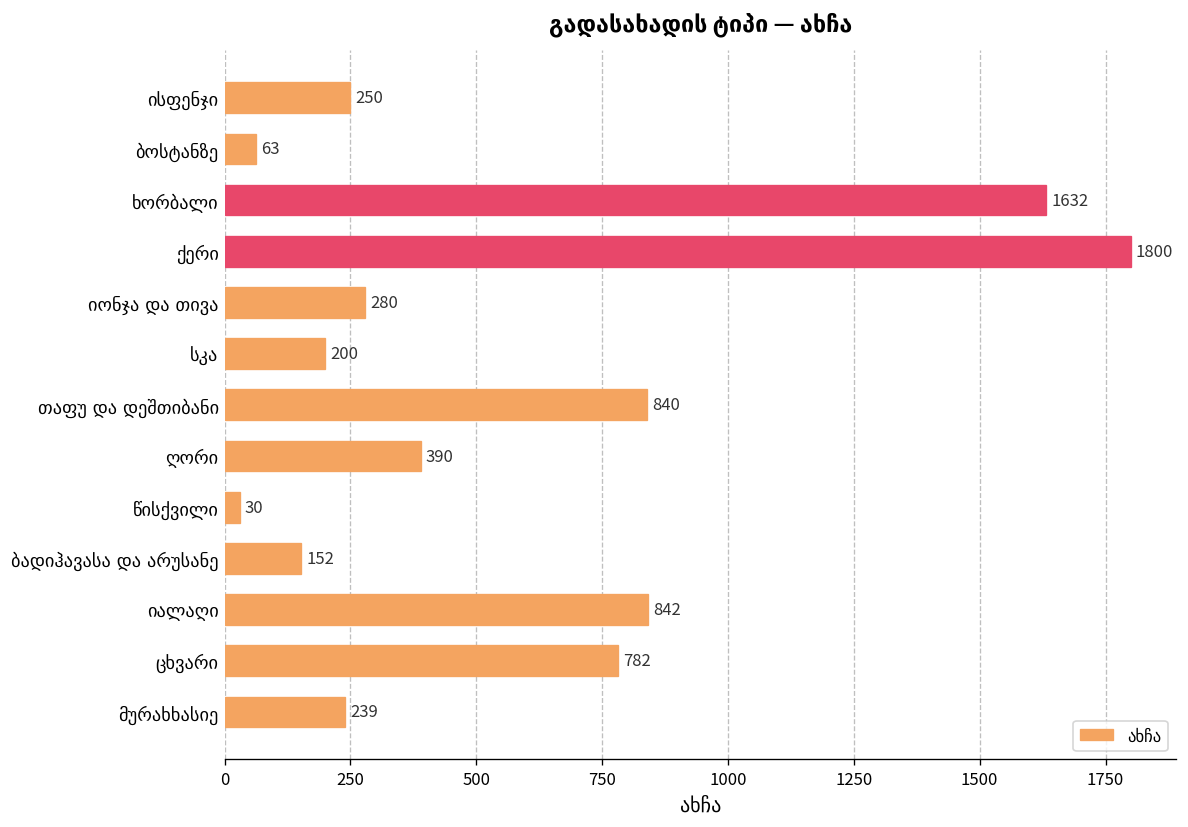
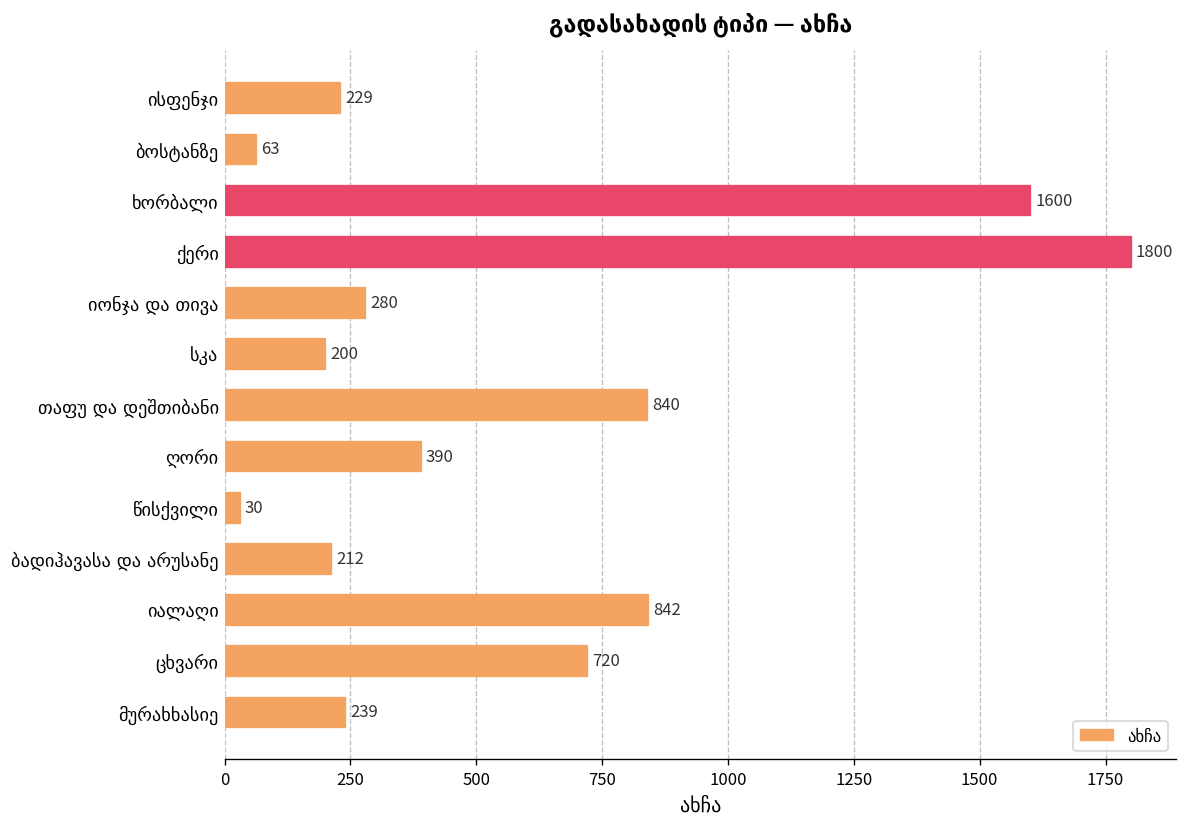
ისფენჯი: 250 -> 229
ხორბალი: 1632 -> 1600
ბადიჰავასა და არუსანე: 152 -> 212
ცხვარი: 782 -> 720
